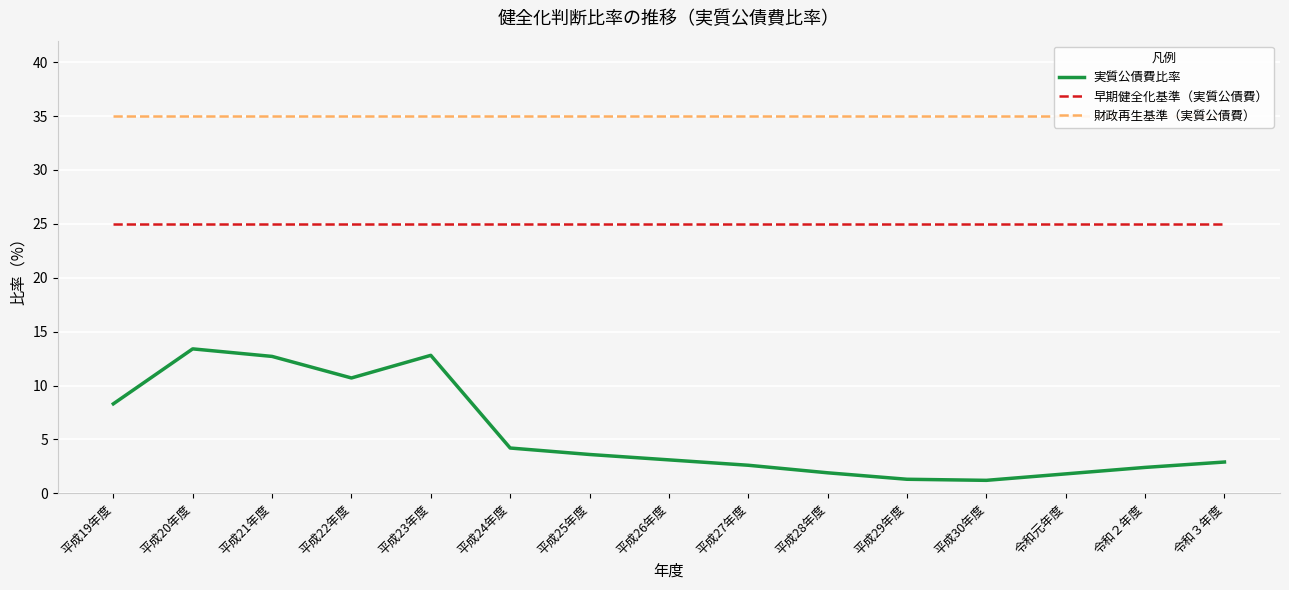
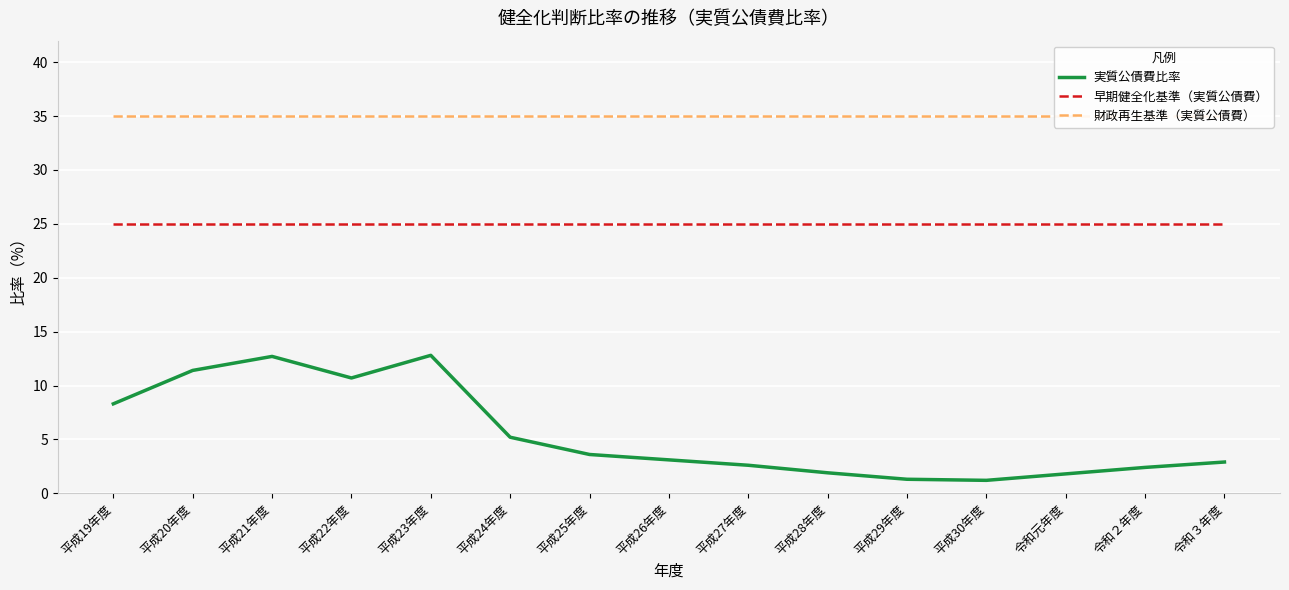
実質公債費比率, 平成20年度: 13.4 -> 11.4
実質公債費比率, 平成24年度: 4.2 -> 5.2
